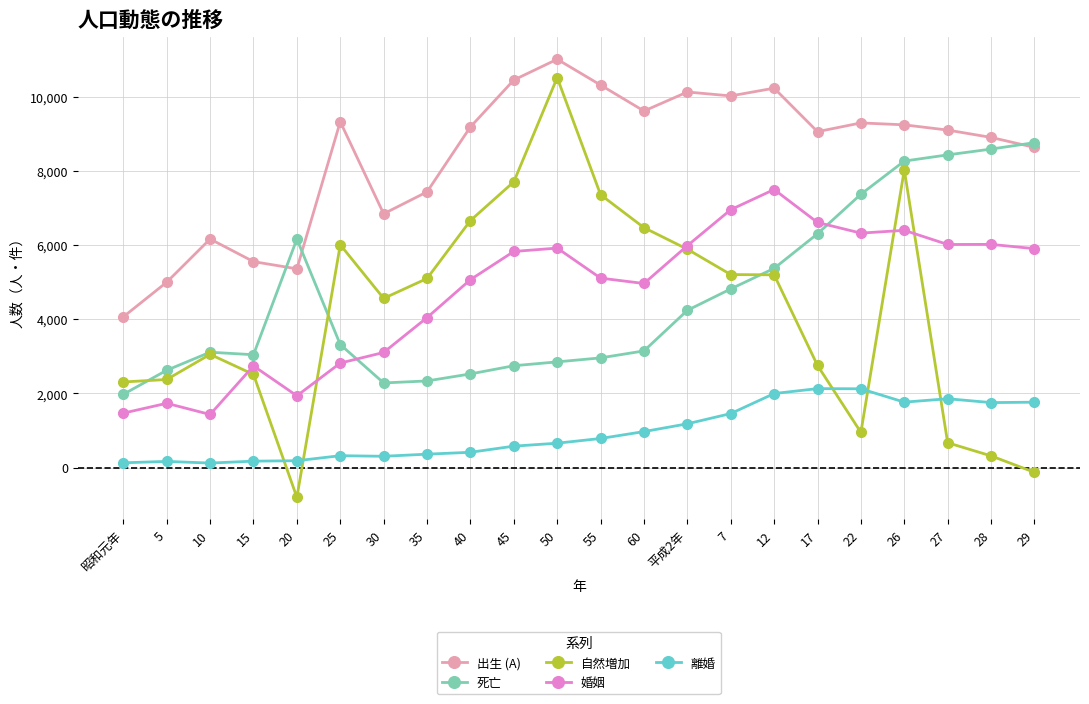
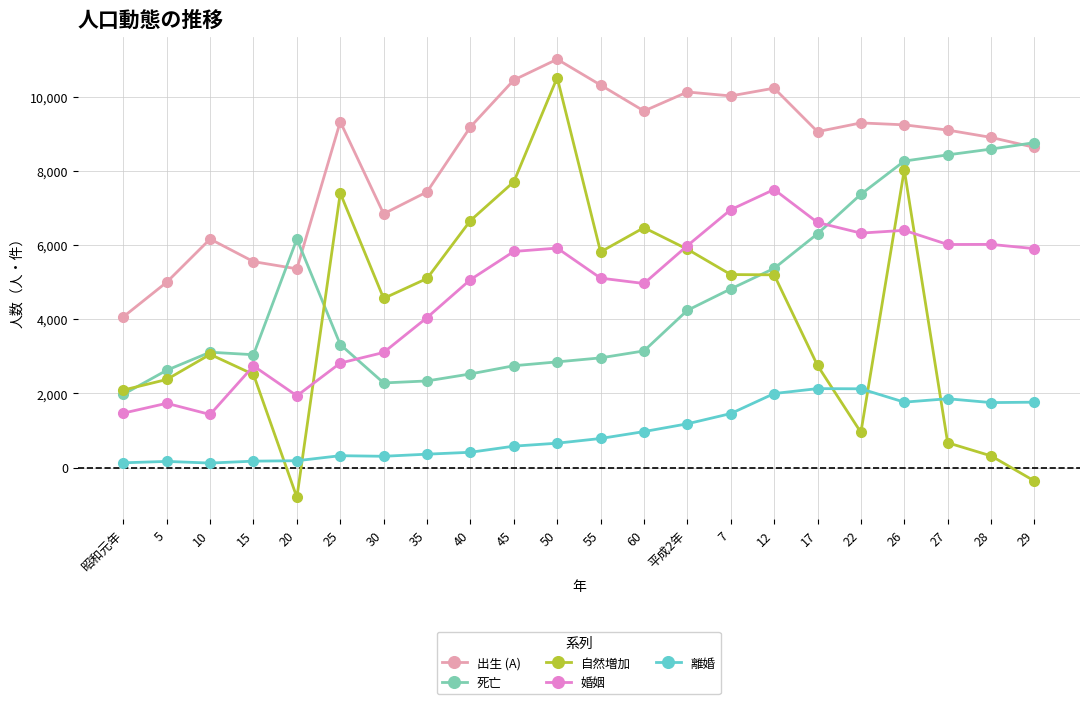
自然増加, 昭和元年: 2,300 -> 2,100
自然増加, 25: 6,000 -> 7,400
自然増加, 55: 7,400 -> 5,800
自然増加, 29: -100 -> -400
